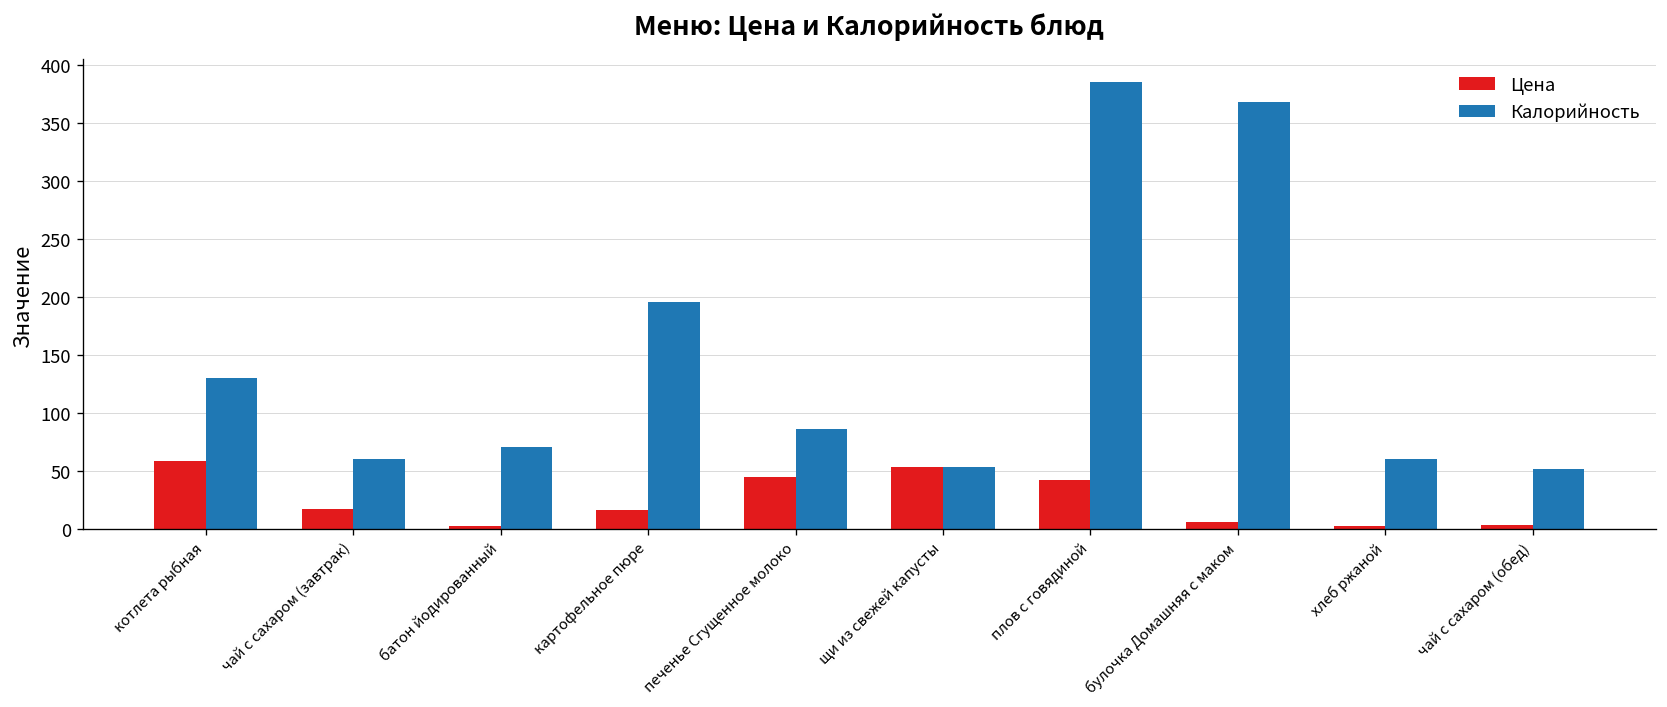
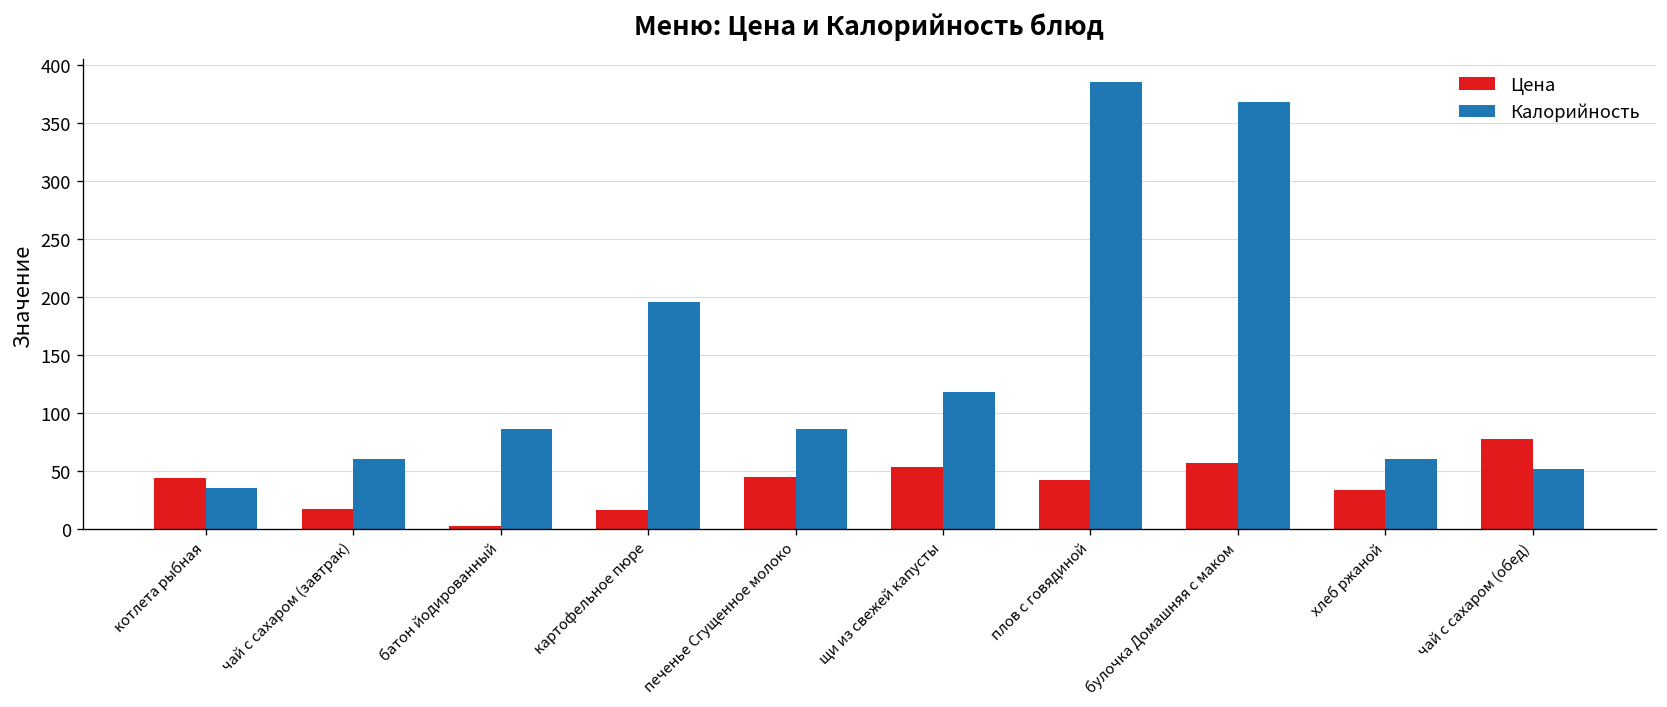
Цена, котлета рыбная: 60 -> 40
Калорийность, котлета рыбная: 130 -> 40
Калорийность, батон йодированный: 70 -> 90
Калорийность, щи из свежей капусты: 50 -> 120
Цена, булочка Домашняя с маком: 10 -> 60
Цена, хлеб ржаной: 0 -> 30
Цена, чай с сахаром (обед): 0 -> 80
